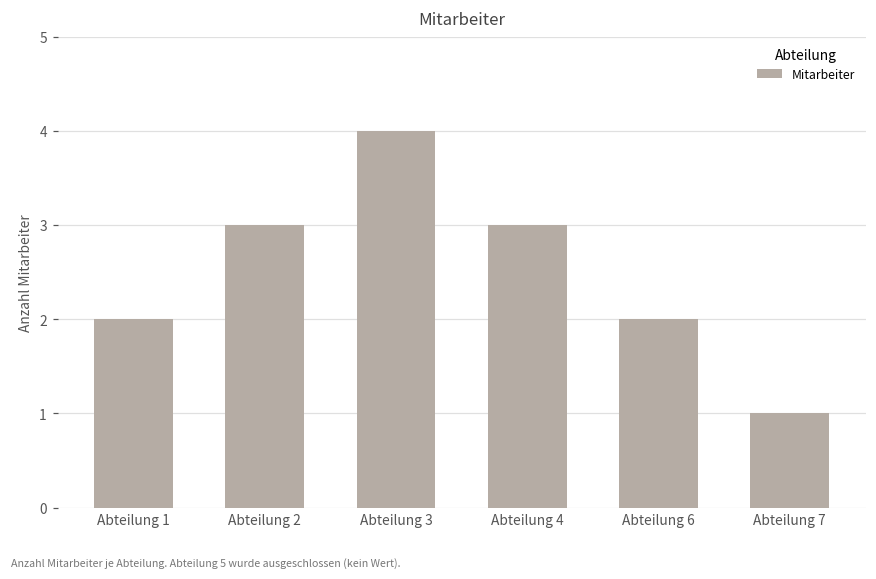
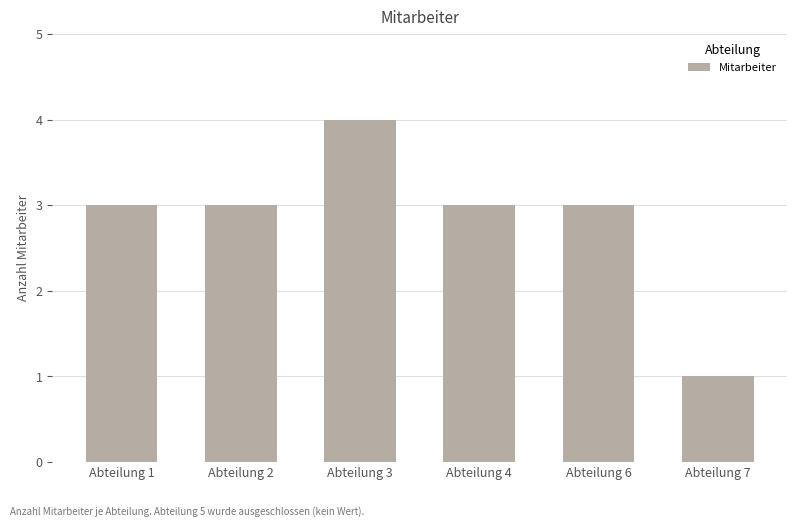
Abteilung 1: 2 -> 3
Abteilung 6: 2 -> 3
